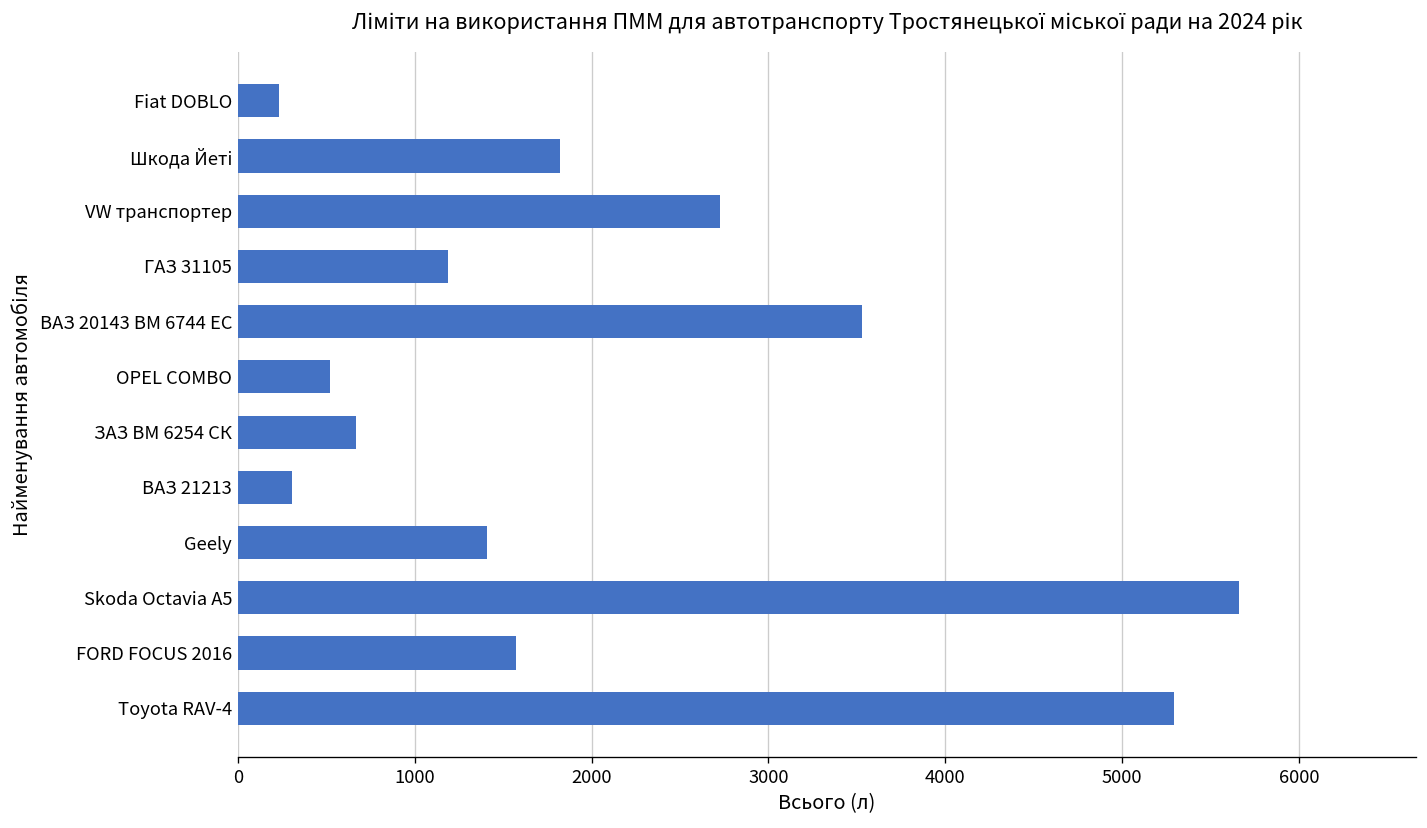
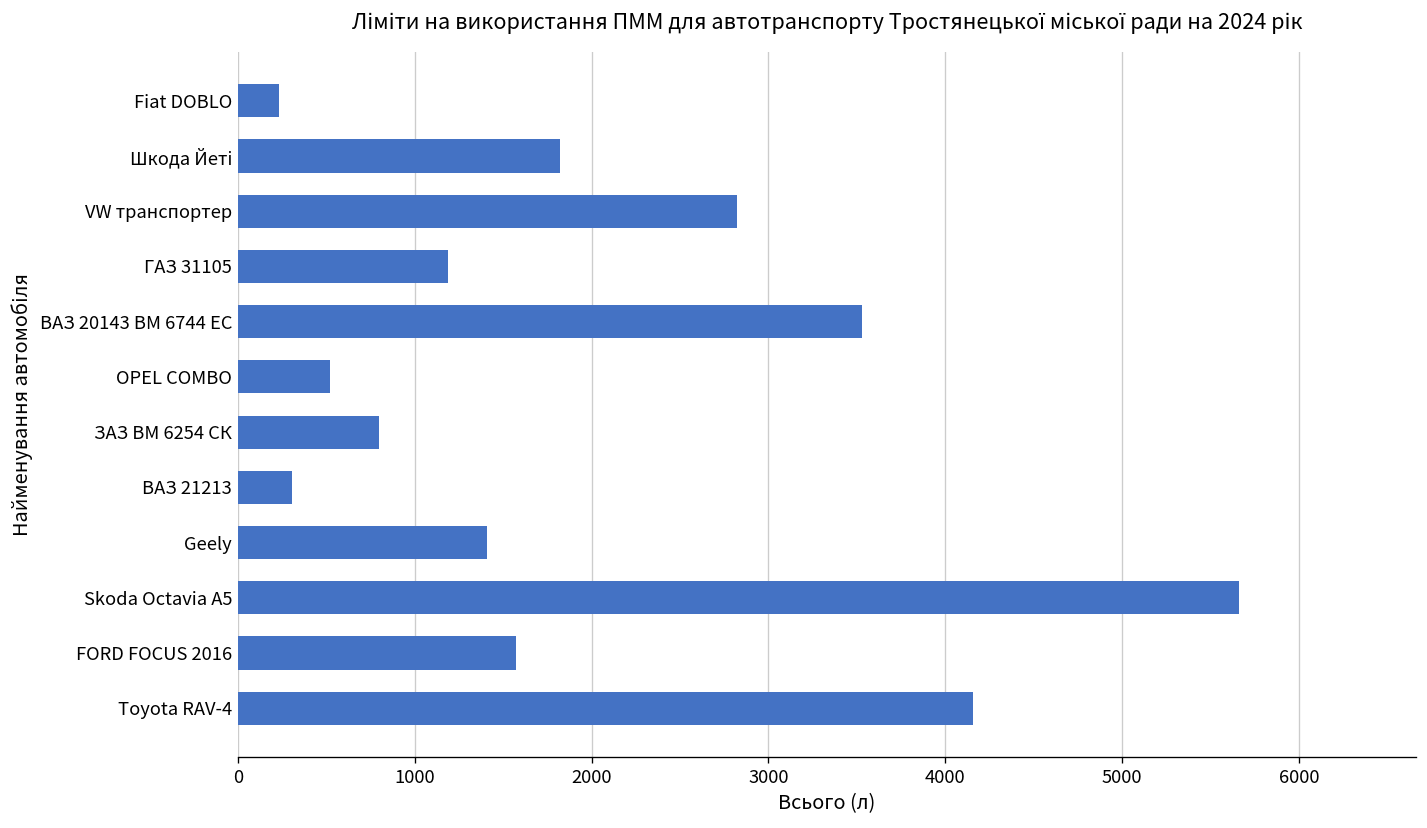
VW транспортер: 2720 -> 2820
ЗАЗ ВМ 6254 СК: 670 -> 800
Toyota RAV-4: 5300 -> 4160
